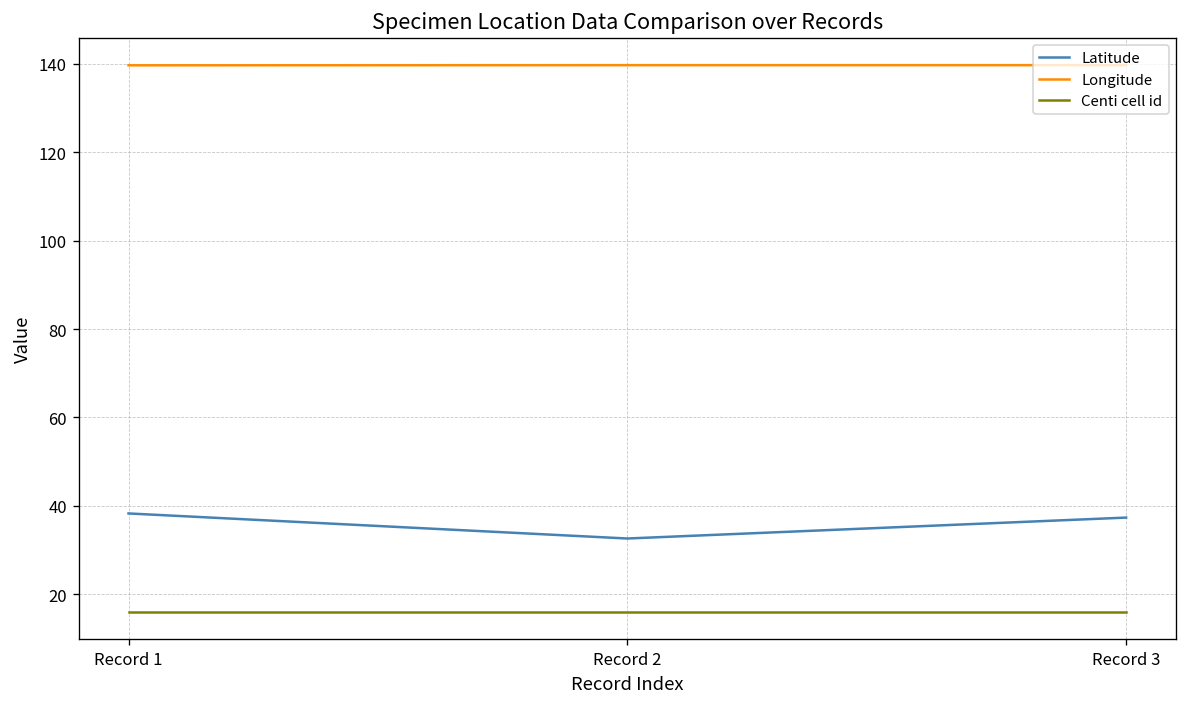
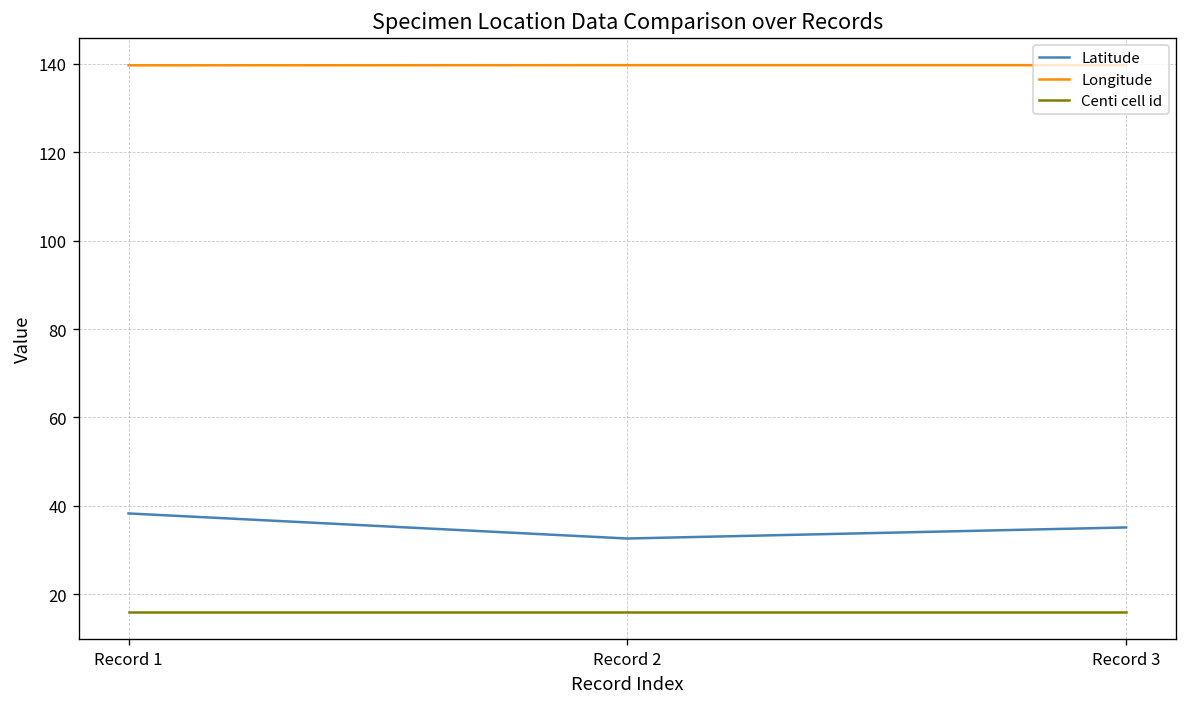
Latitude, Record 3: 37 -> 35
